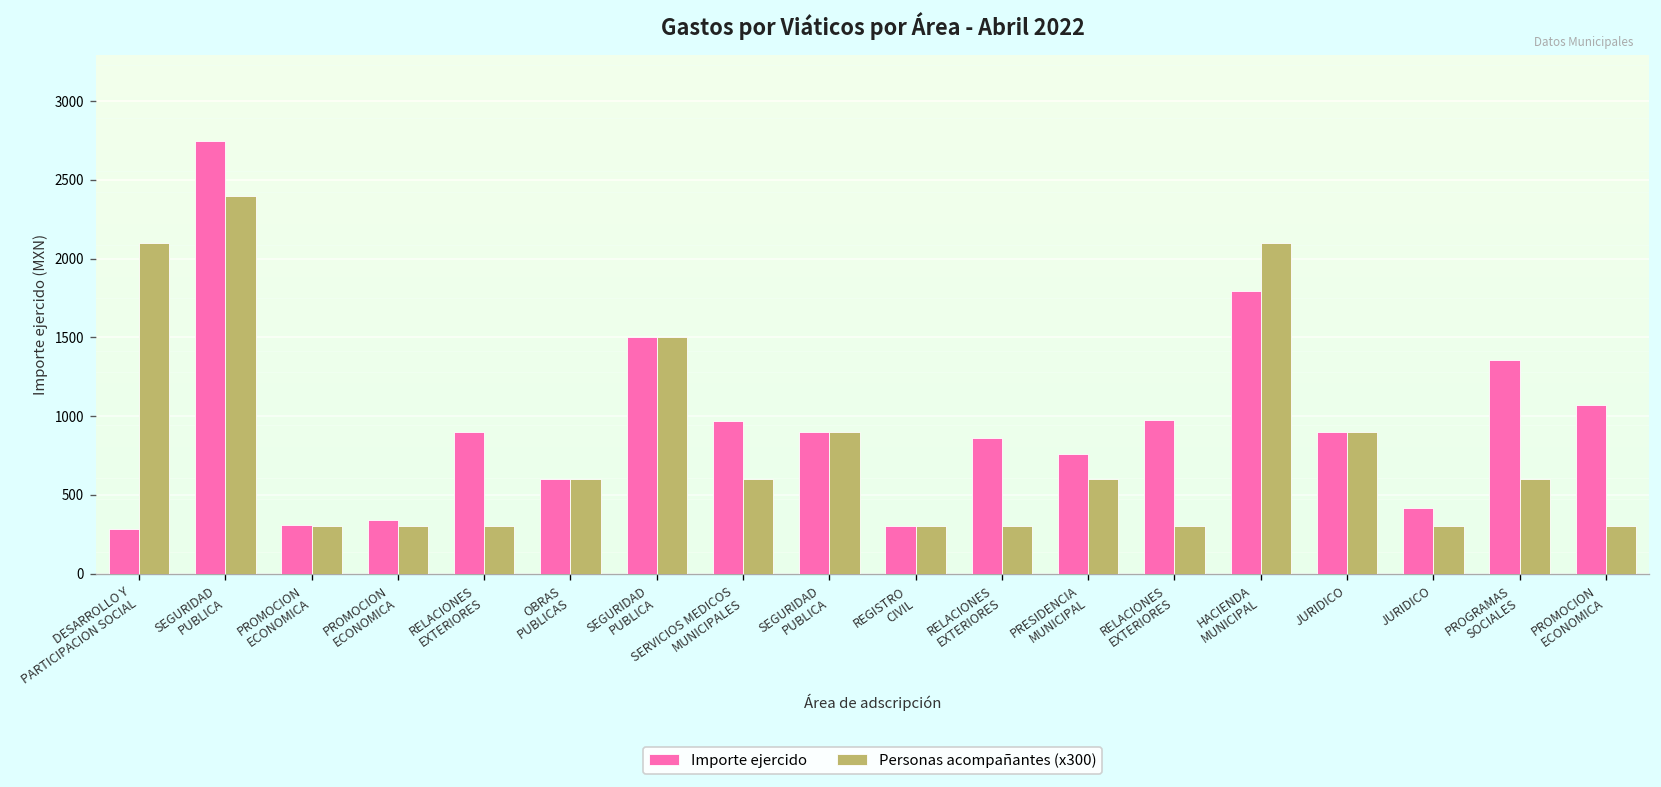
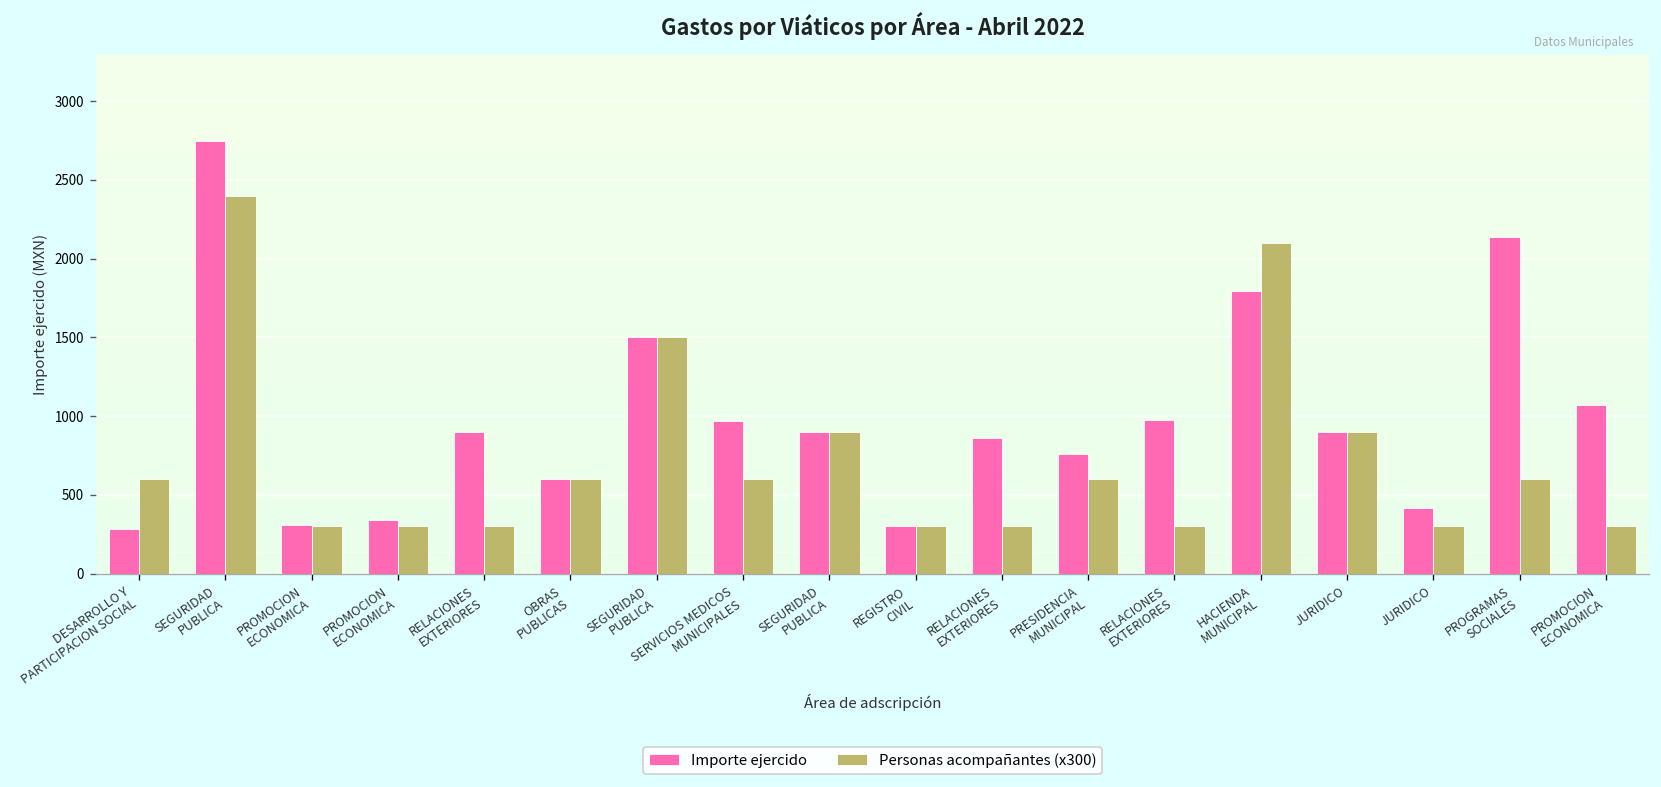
Personas acompañantes (x300), DESARROLLO Y PARTICIPACION SOCIAL: 2100 -> 600
Importe ejercido, PROGRAMAS SOCIALES: 1360 -> 2140
